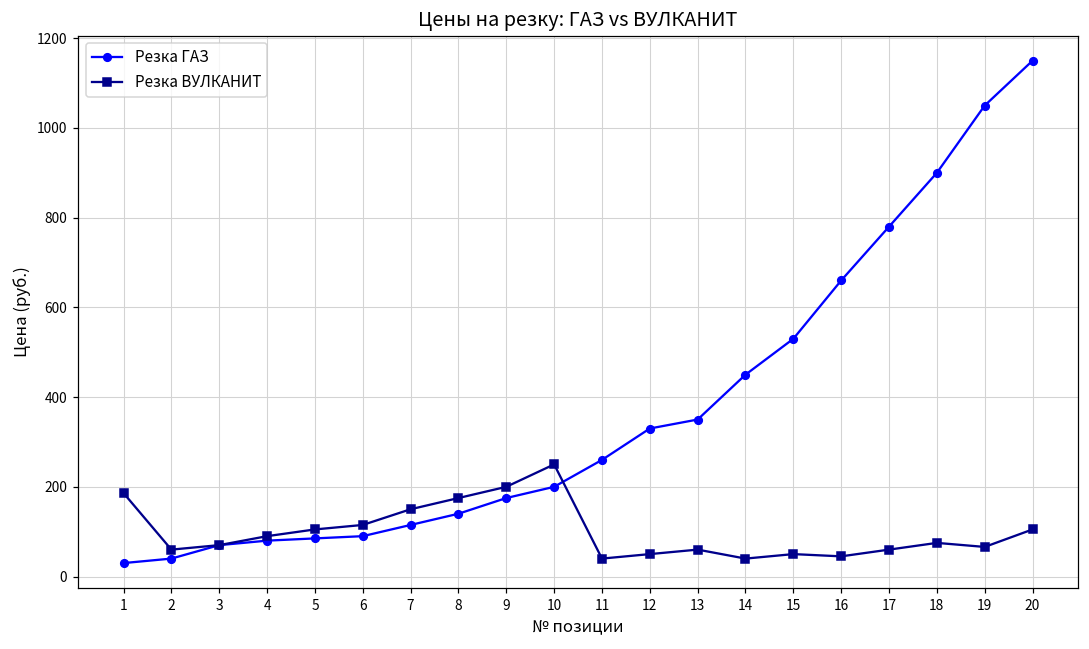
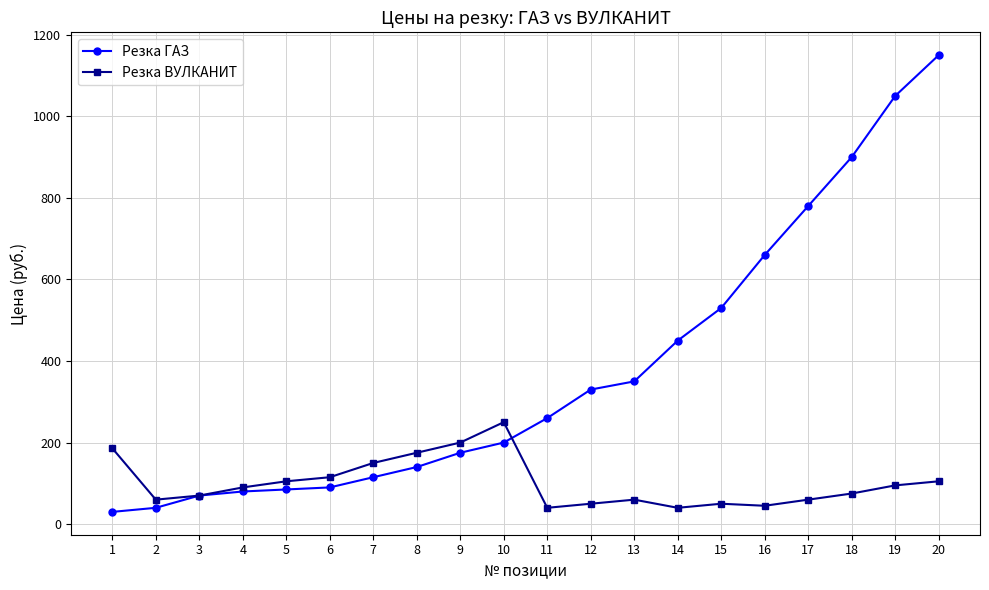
Резка ВУЛКАНИТ, 19: 70 -> 100
